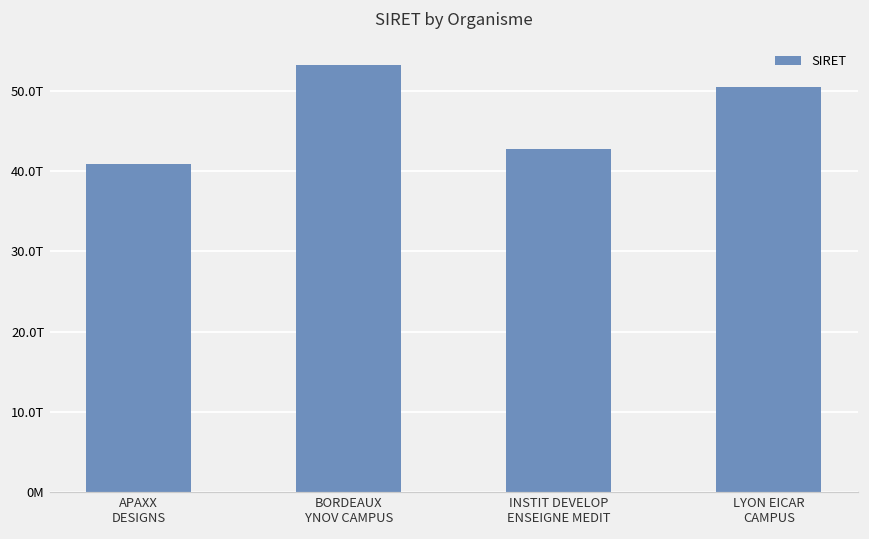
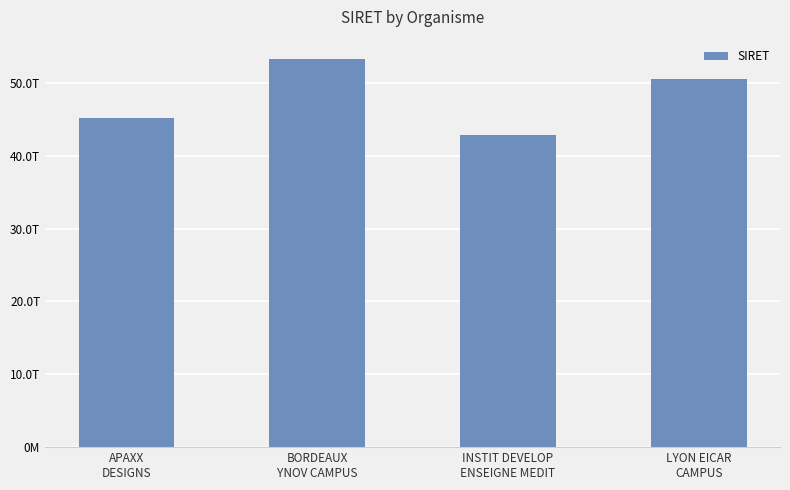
APAXX DESIGNS: 41T -> 45T
